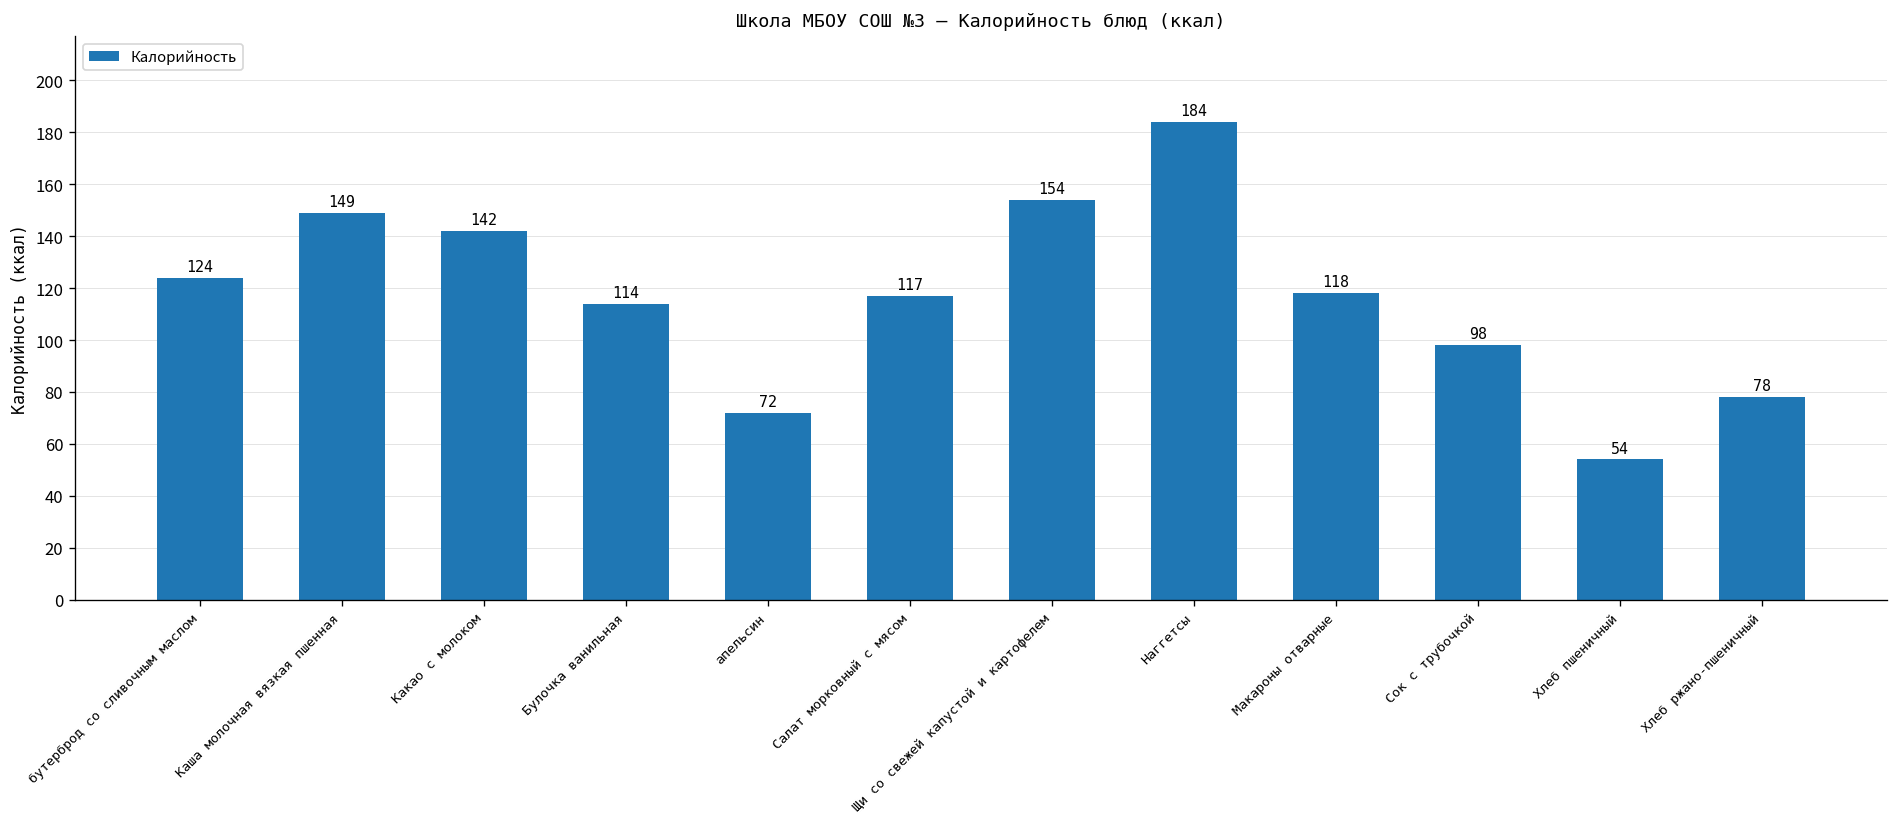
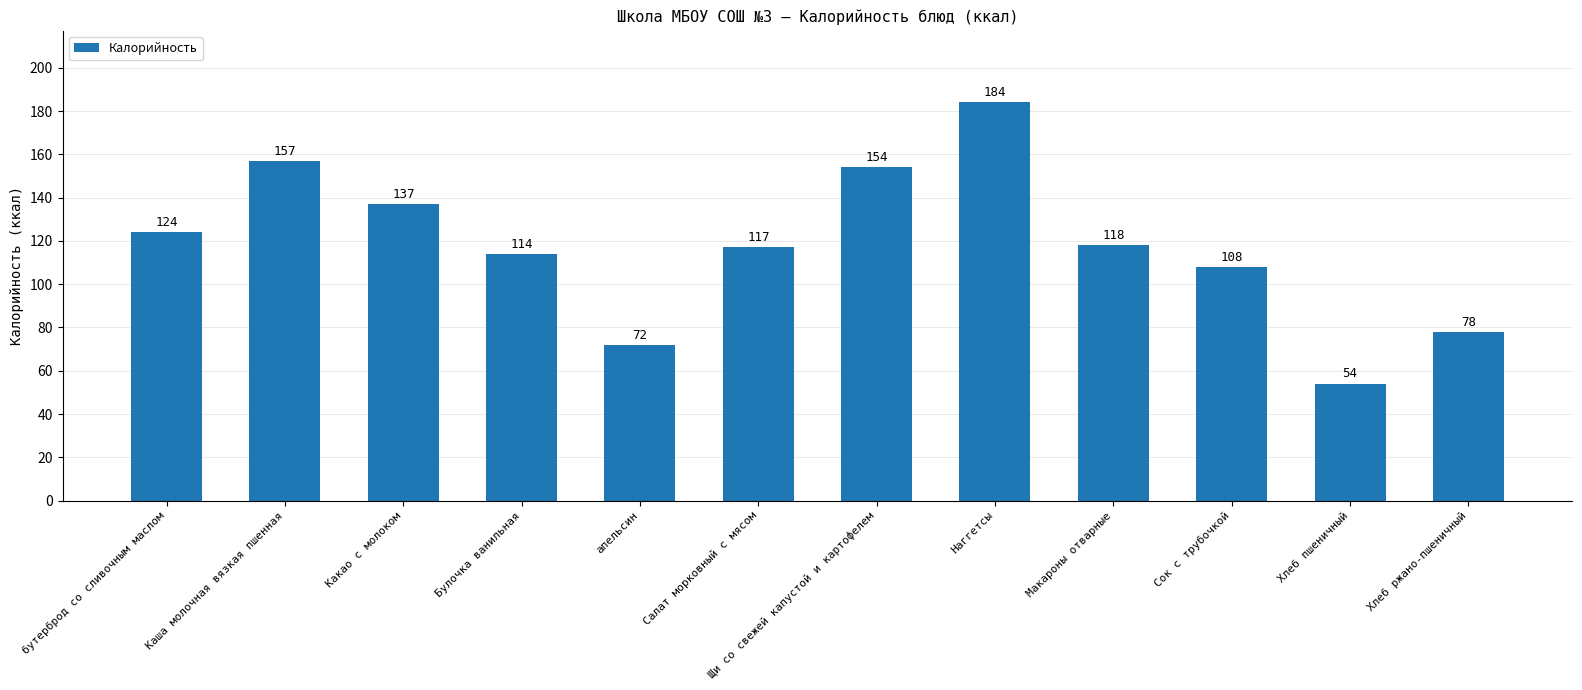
Каша молочная вязкая пшенная: 149 -> 157
Какао с молоком: 142 -> 137
Сок с трубочкой: 98 -> 108
